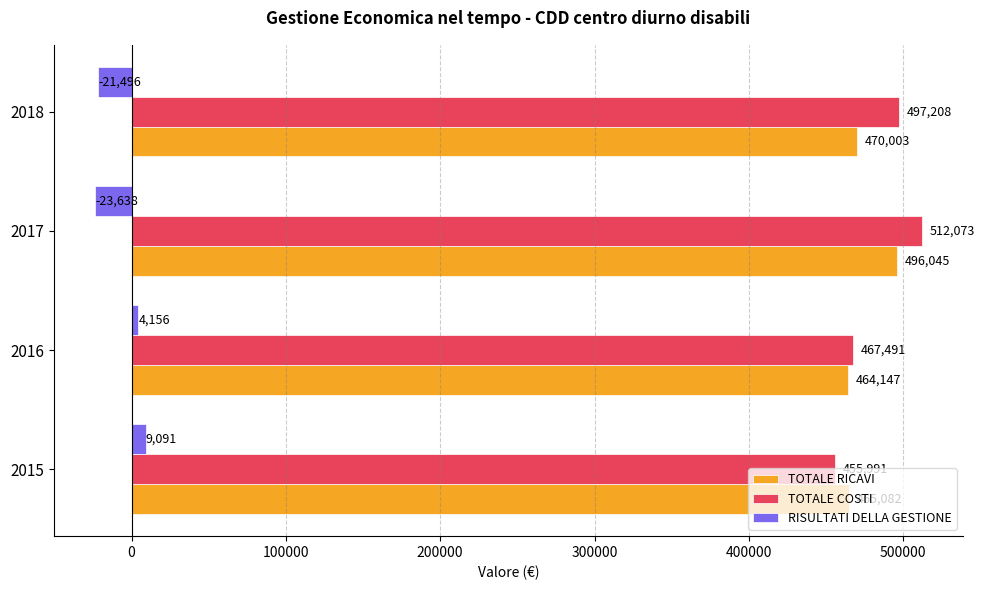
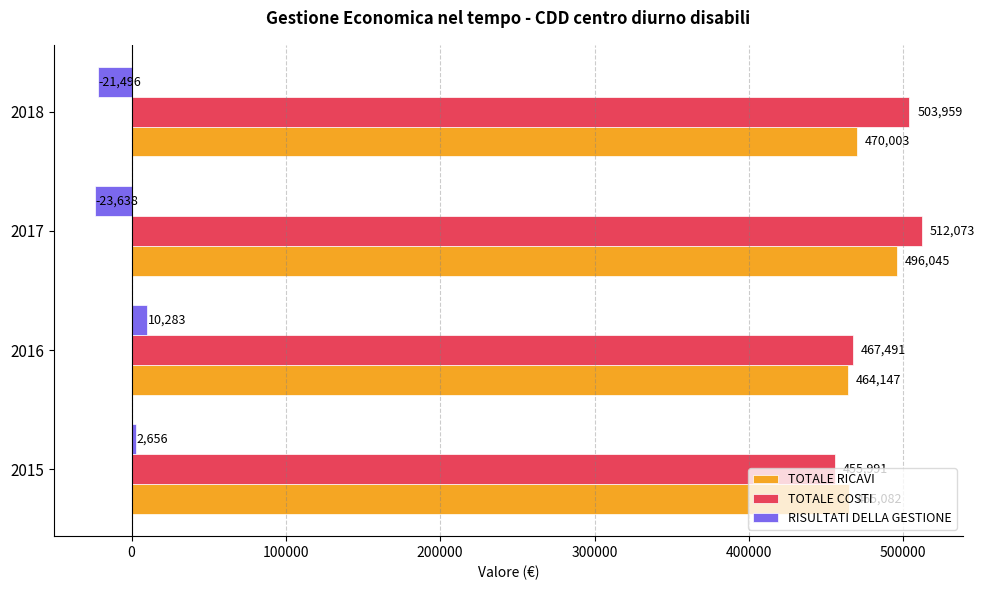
TOTALE COSTI, 2018: 497,208 -> 503,959
RISULTATI DELLA GESTIONE, 2016: 4,156 -> 10,283
RISULTATI DELLA GESTIONE, 2015: 9,091 -> 2,656
